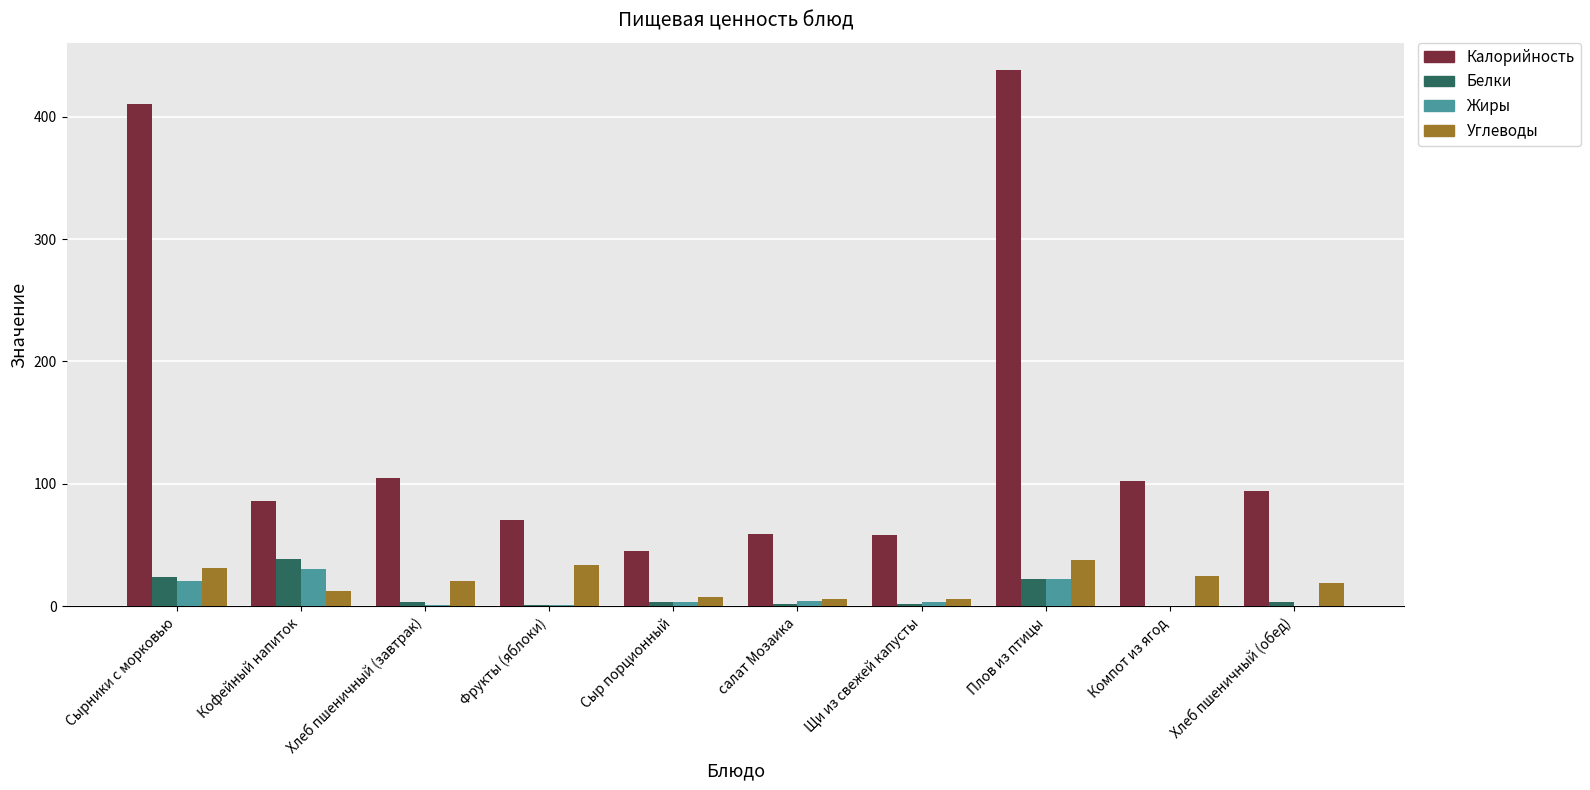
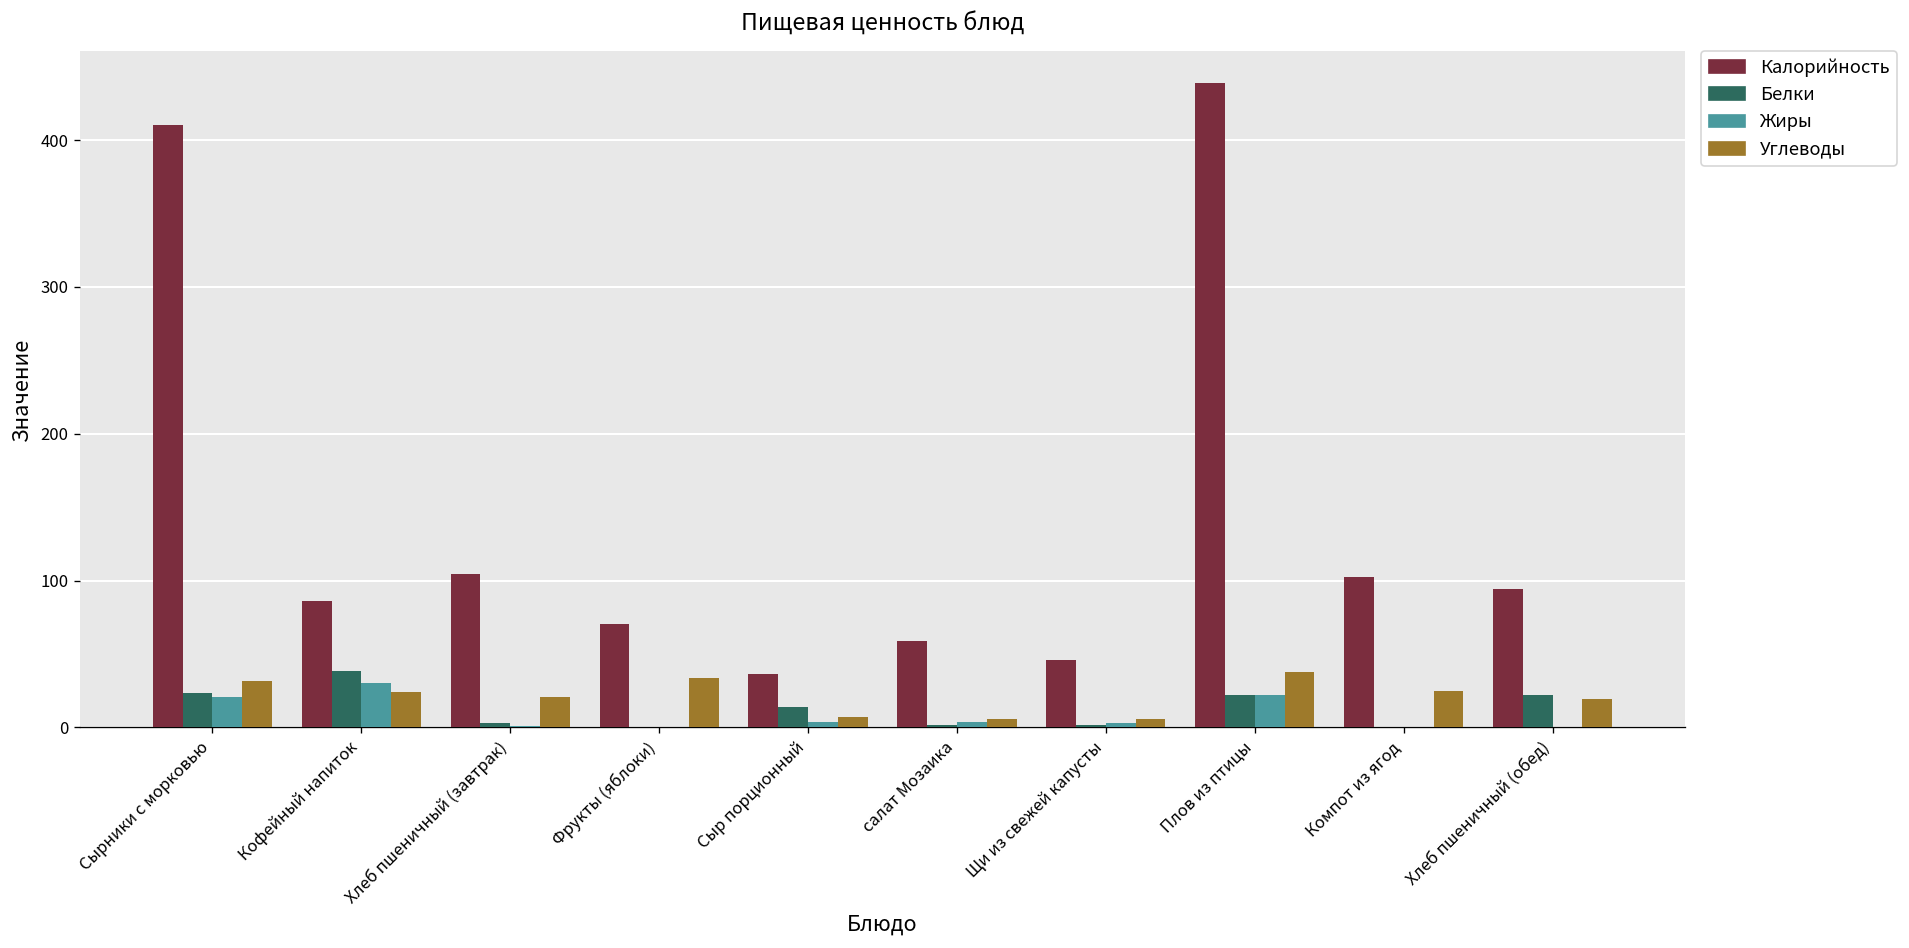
Углеводы, Кофейный напиток: 12 -> 24
Калорийность, Сыр порционный: 45 -> 37
Белки, Сыр порционный: 3 -> 14
Калорийность, Щи из свежей капусты: 58 -> 46
Белки, Хлеб пшеничный (обед): 3 -> 22
